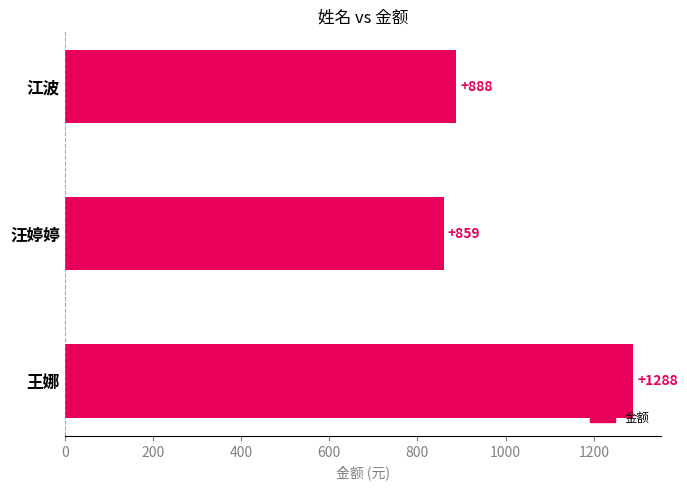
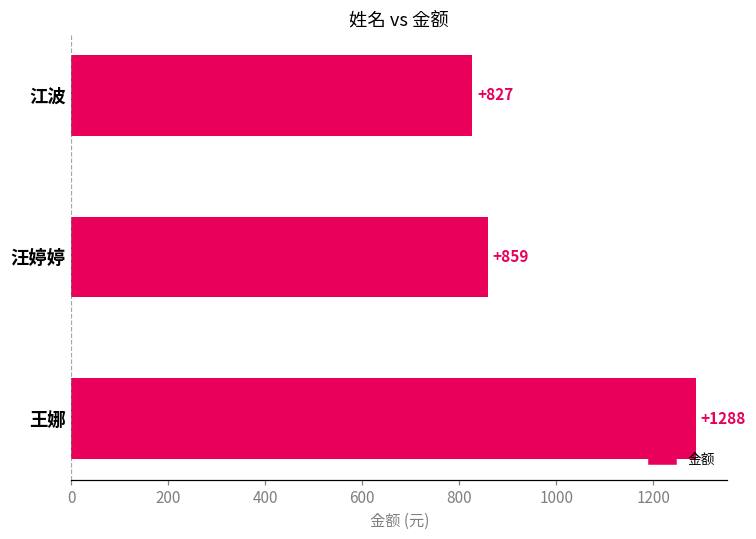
江波: +888 -> +827
